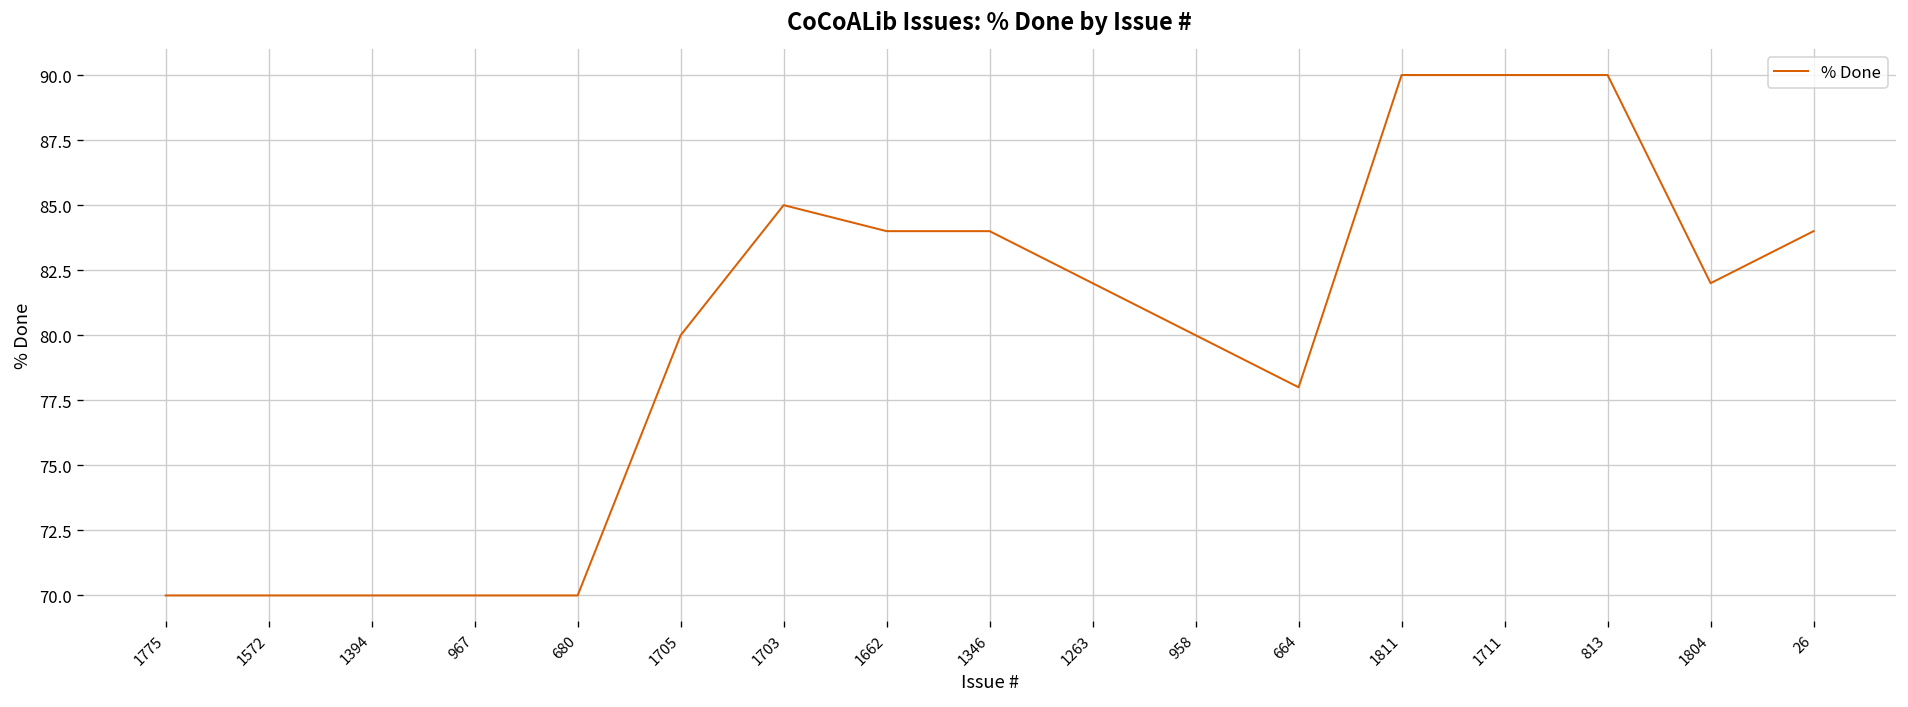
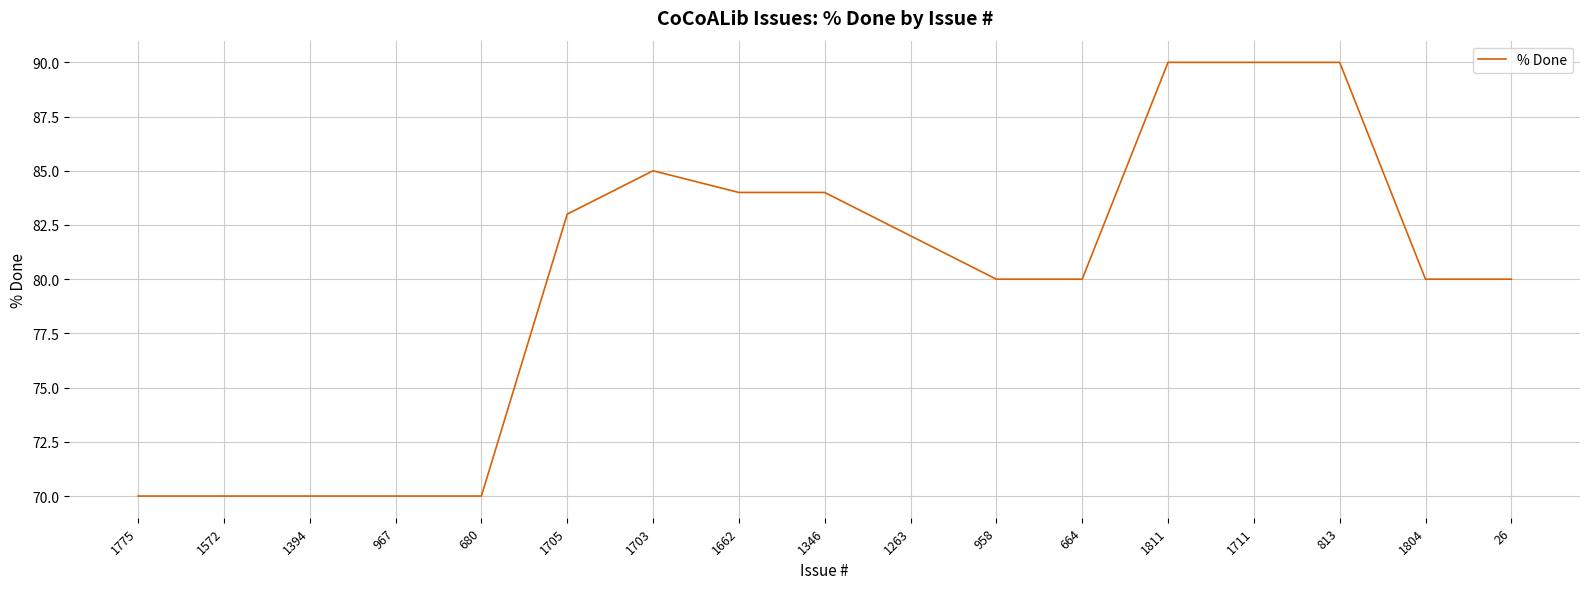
1705: 80 -> 83
664: 78 -> 80
1804: 82 -> 80
26: 84 -> 80
